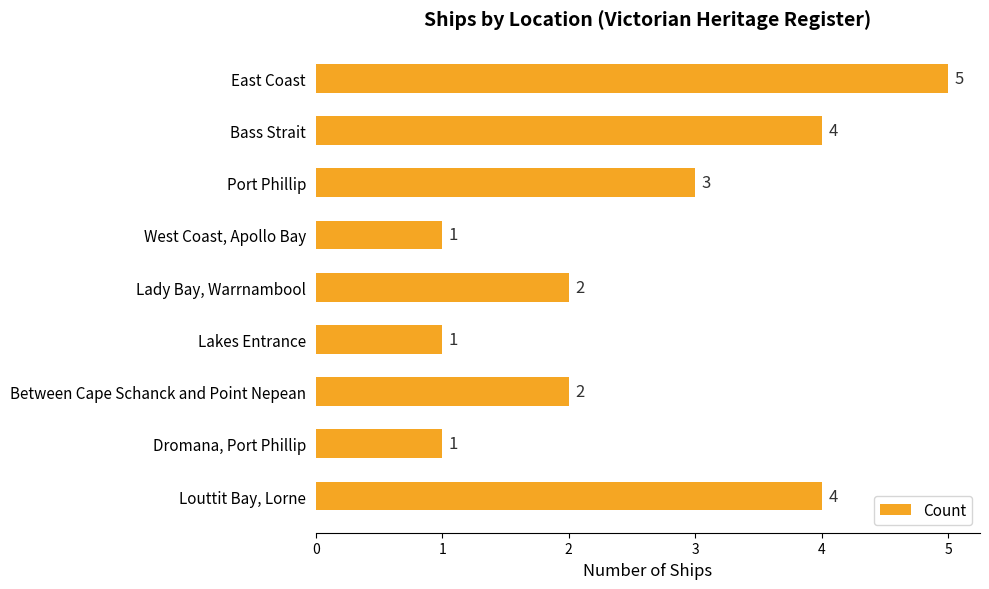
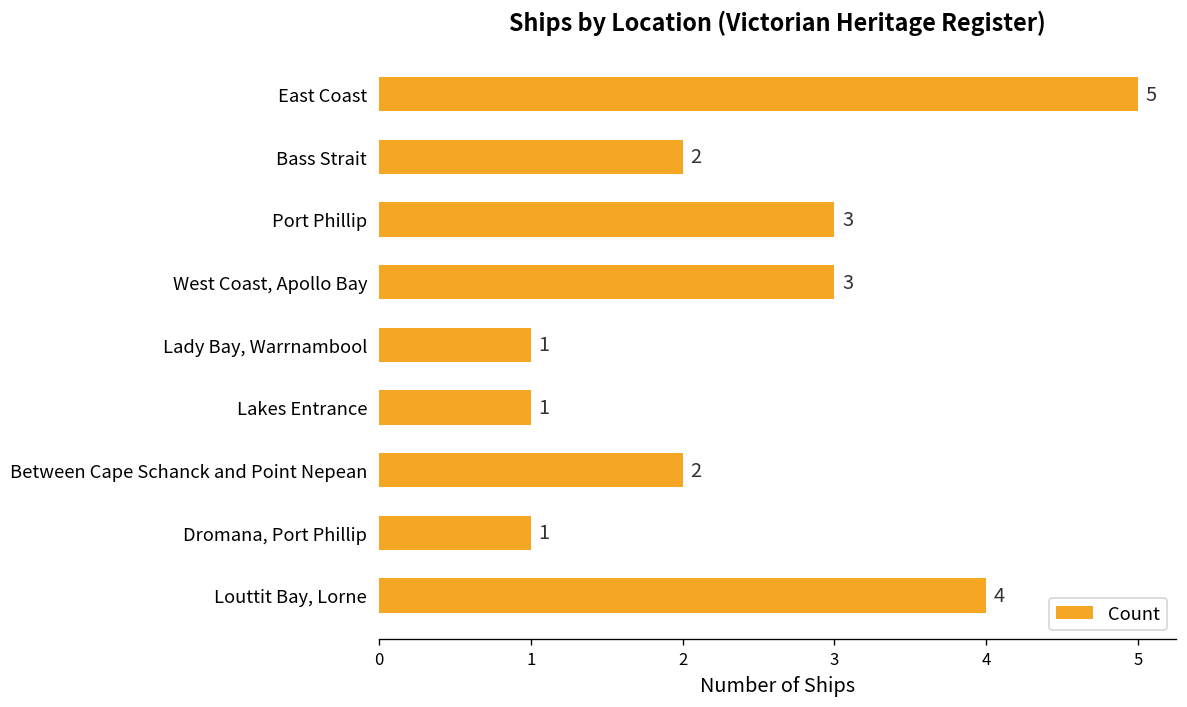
Bass Strait: 4 -> 2
West Coast, Apollo Bay: 1 -> 3
Lady Bay, Warrnambool: 2 -> 1
